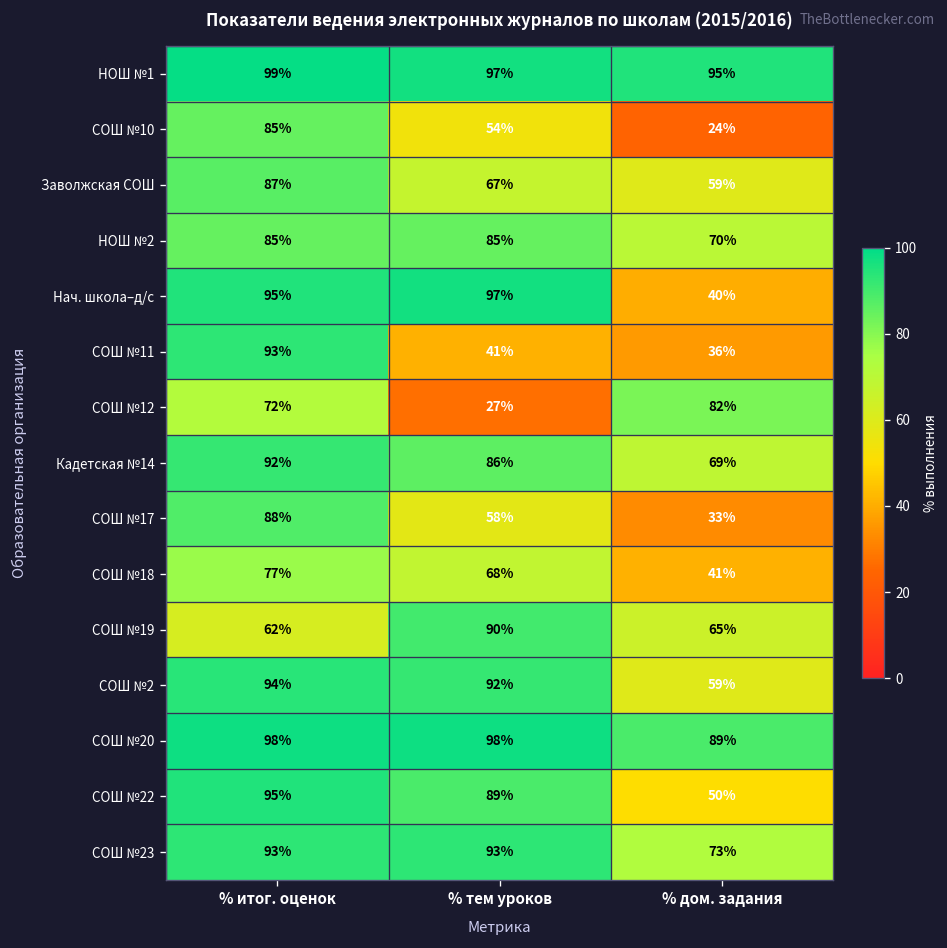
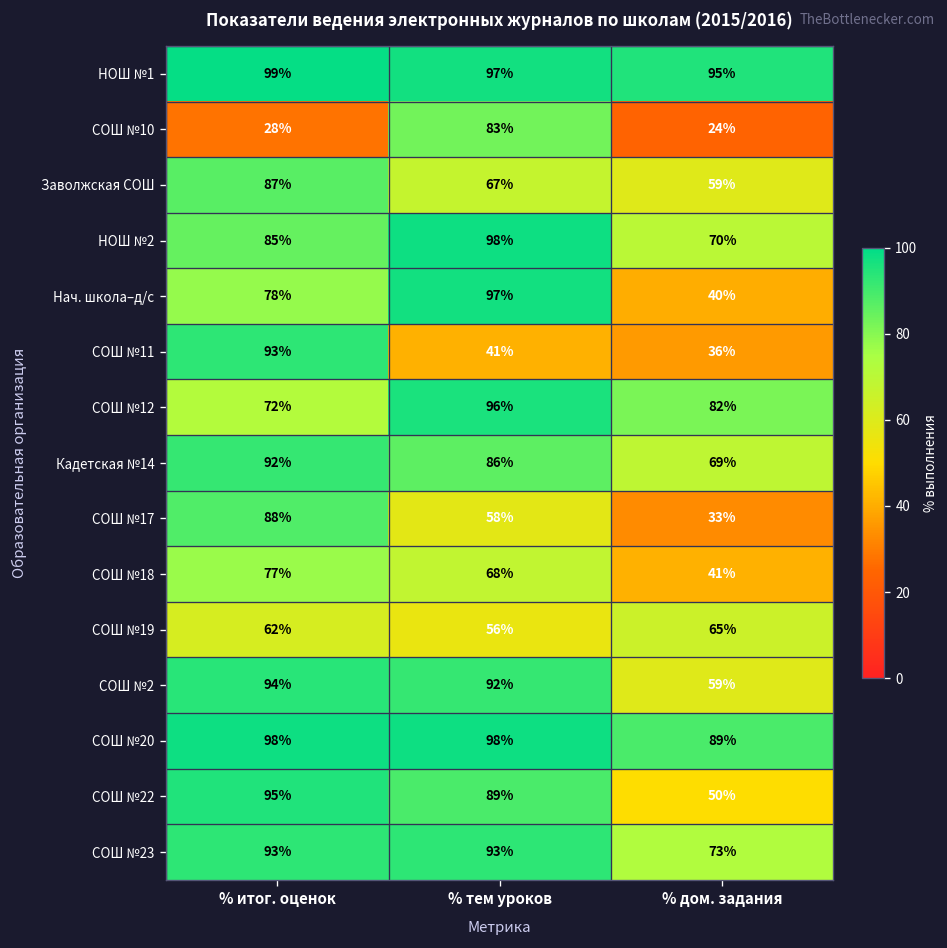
СОШ №10, % итог. оценок: 85% -> 28%
СОШ №10, % тем уроков: 54% -> 83%
НОШ №2, % тем уроков: 85% -> 98%
Нач. школа–д/с, % итог. оценок: 95% -> 78%
СОШ №12, % тем уроков: 27% -> 96%
СОШ №19, % тем уроков: 90% -> 56%
